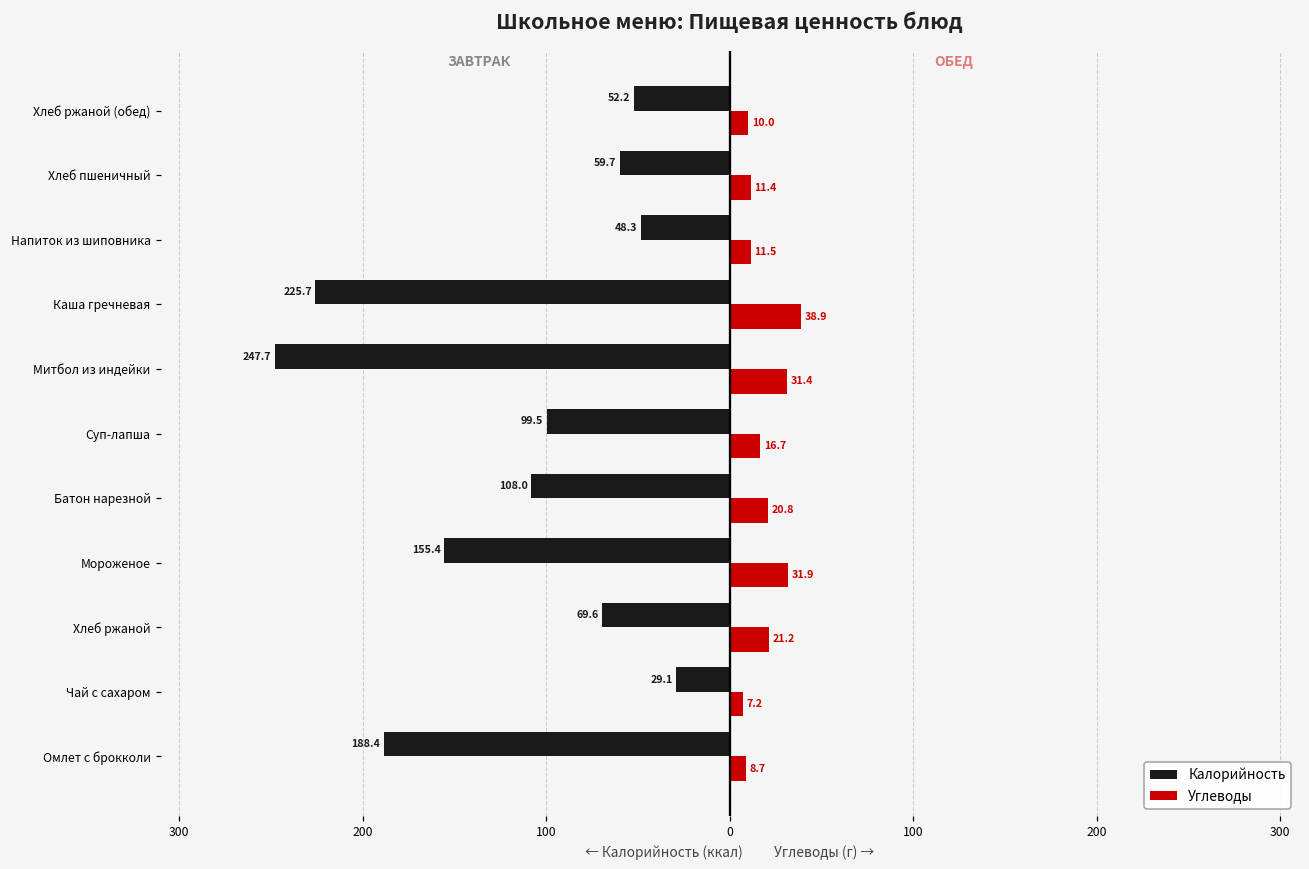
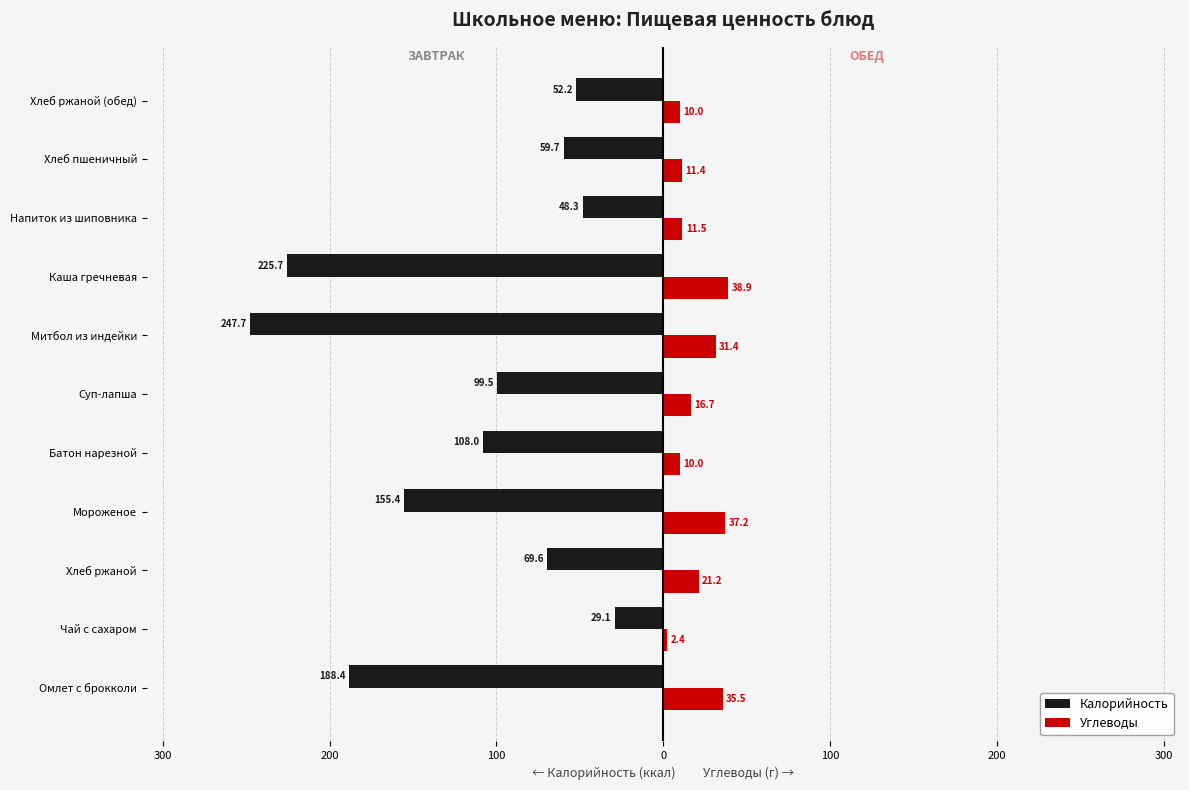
Углеводы, Батон нарезной: 20.8 -> 10.0
Углеводы, Мороженое: 31.9 -> 37.2
Углеводы, Чай с сахаром: 7.2 -> 2.4
Углеводы, Омлет с брокколи: 8.7 -> 35.5
